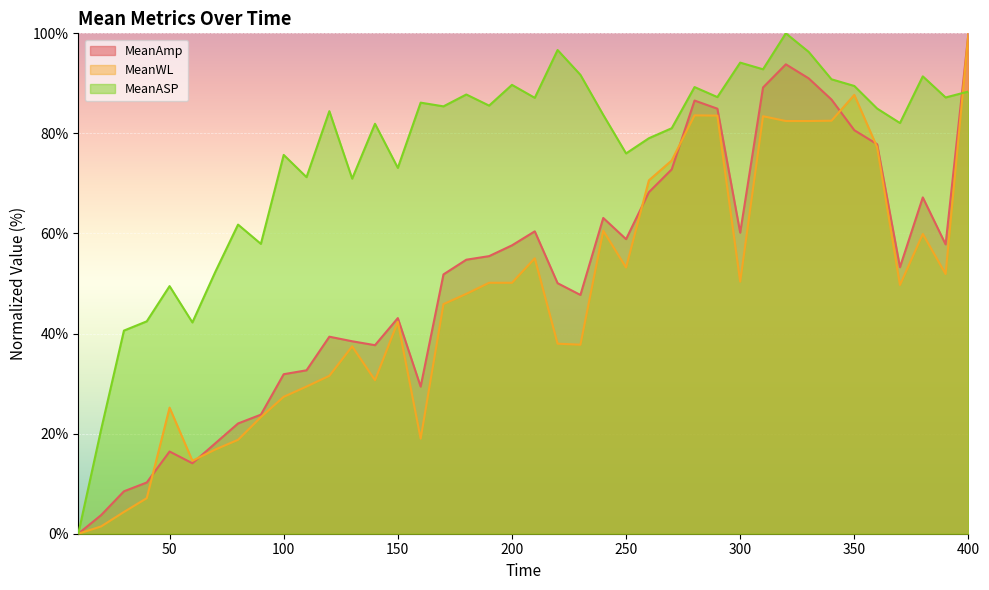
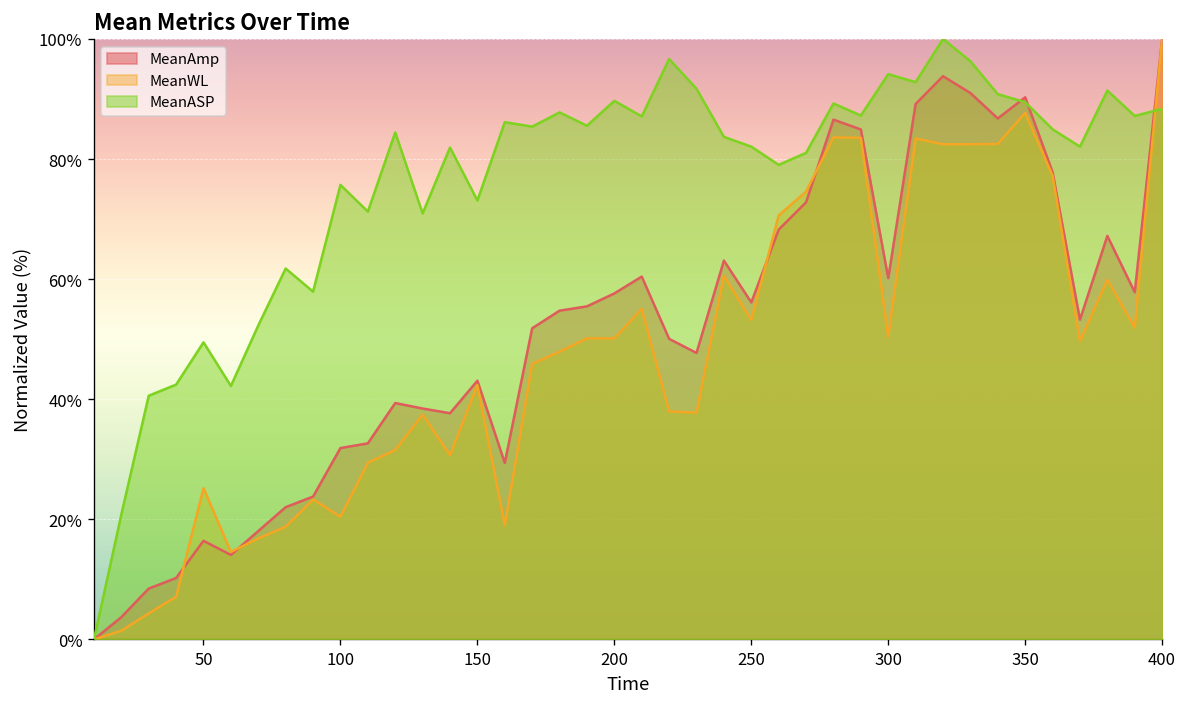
MeanWL, 100: 27% -> 20%
MeanAmp, 250: 59% -> 56%
MeanASP, 250: 76% -> 82%
MeanAmp, 350: 81% -> 90%
